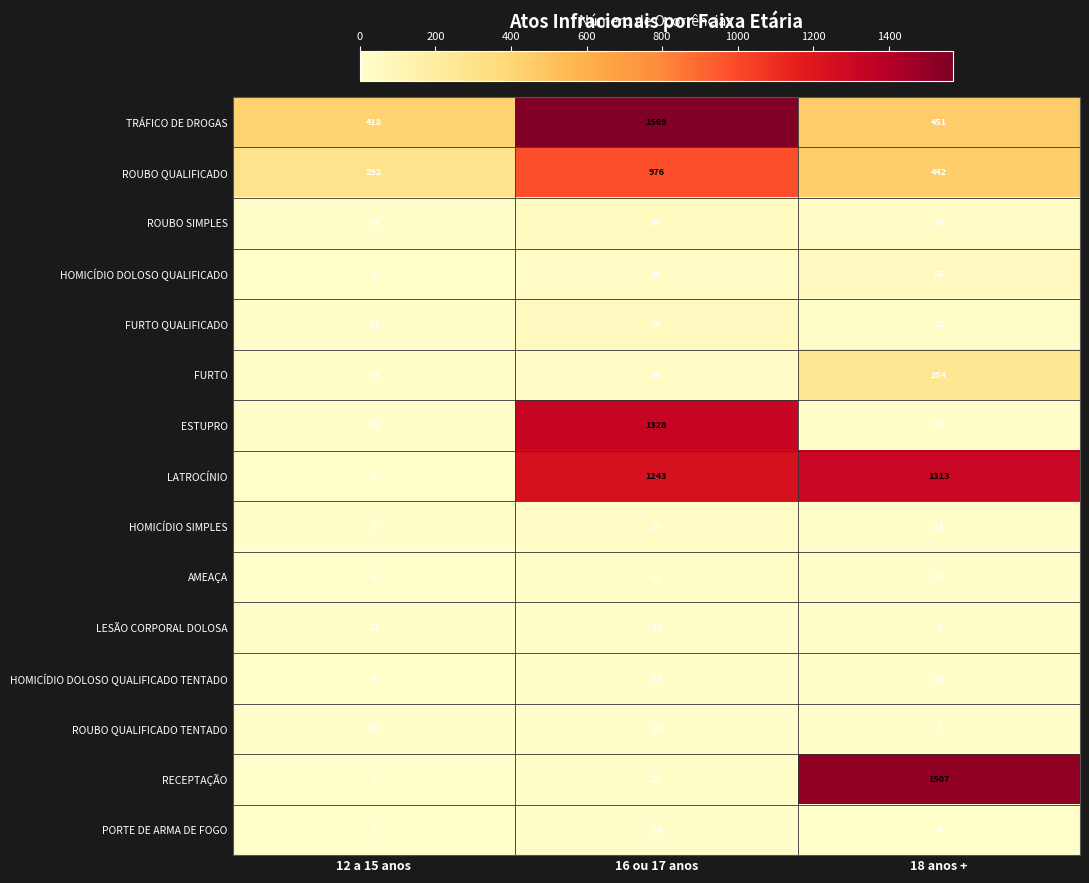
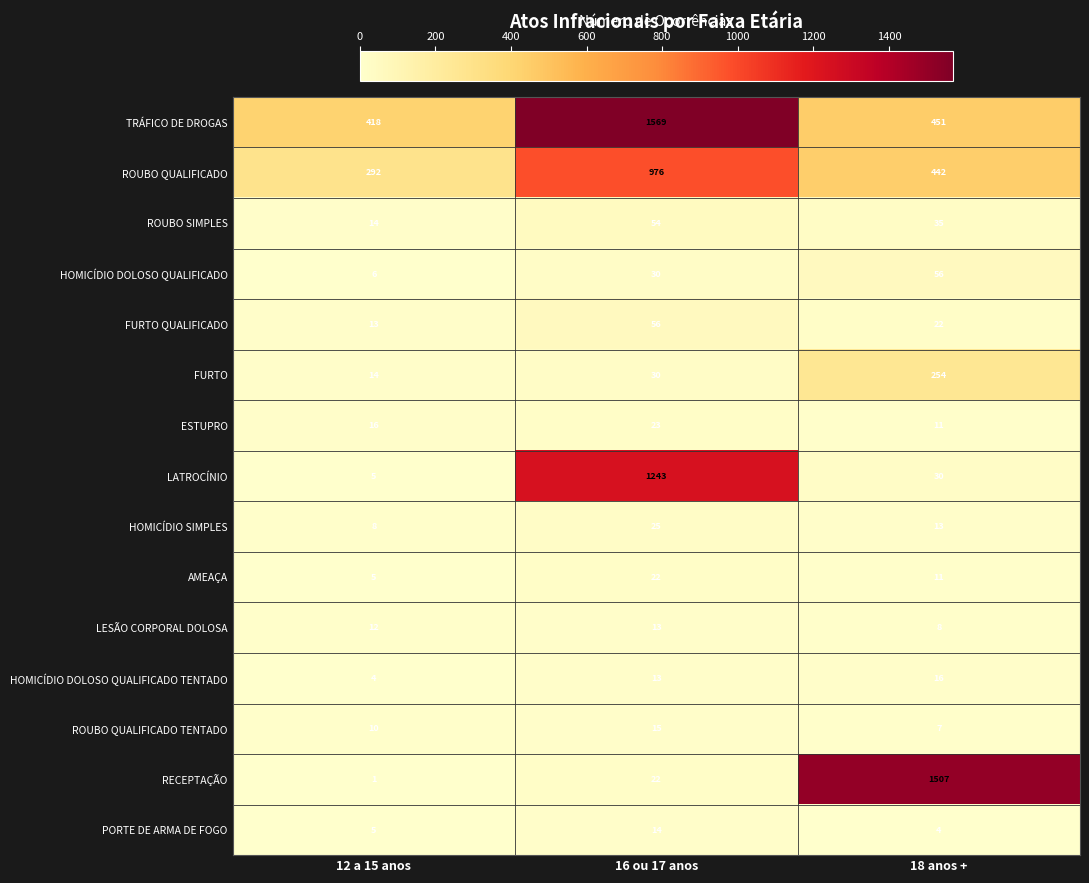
ESTUPRO, 16 ou 17 anos: 1328 -> 23
LATROCÍNIO, 18 anos +: 1313 -> 30
